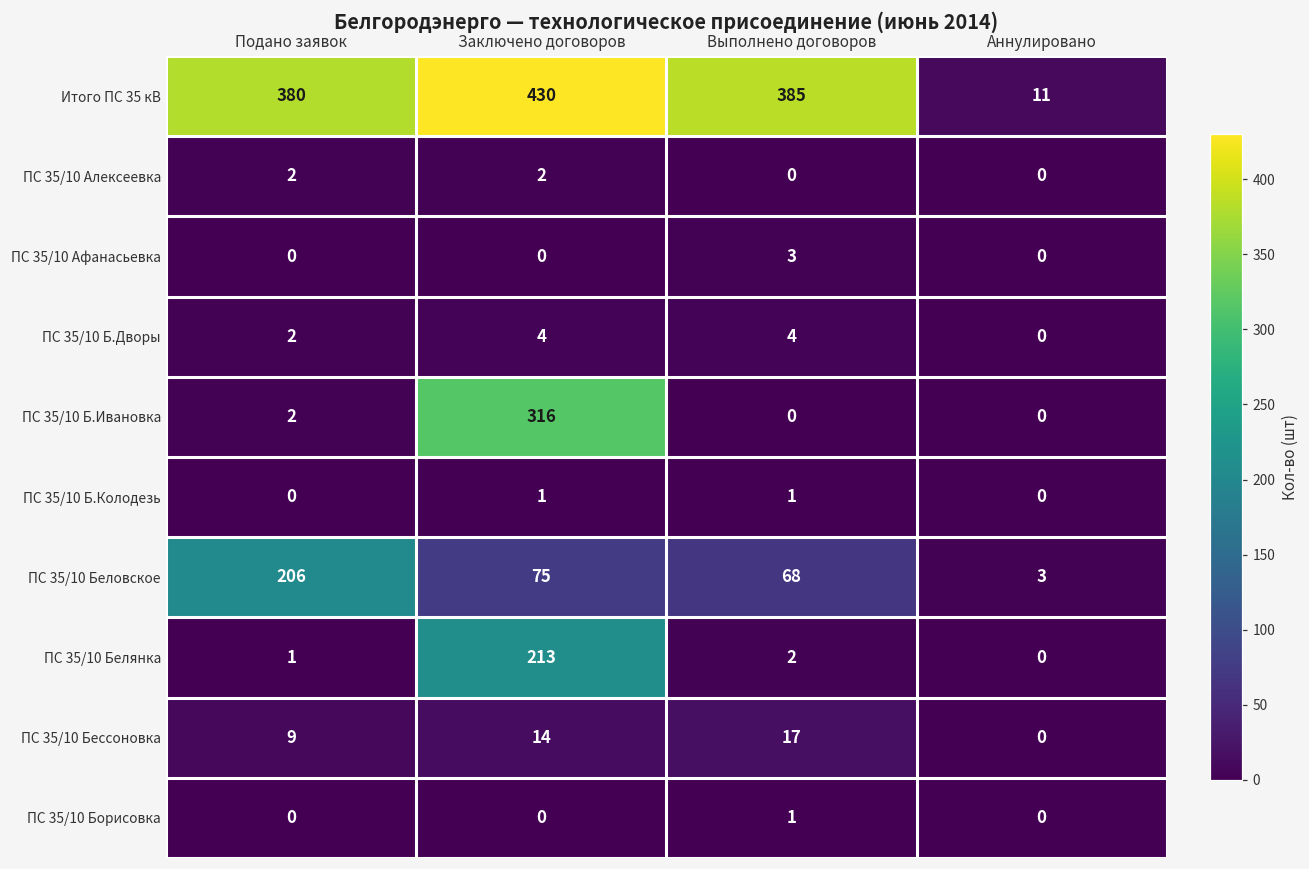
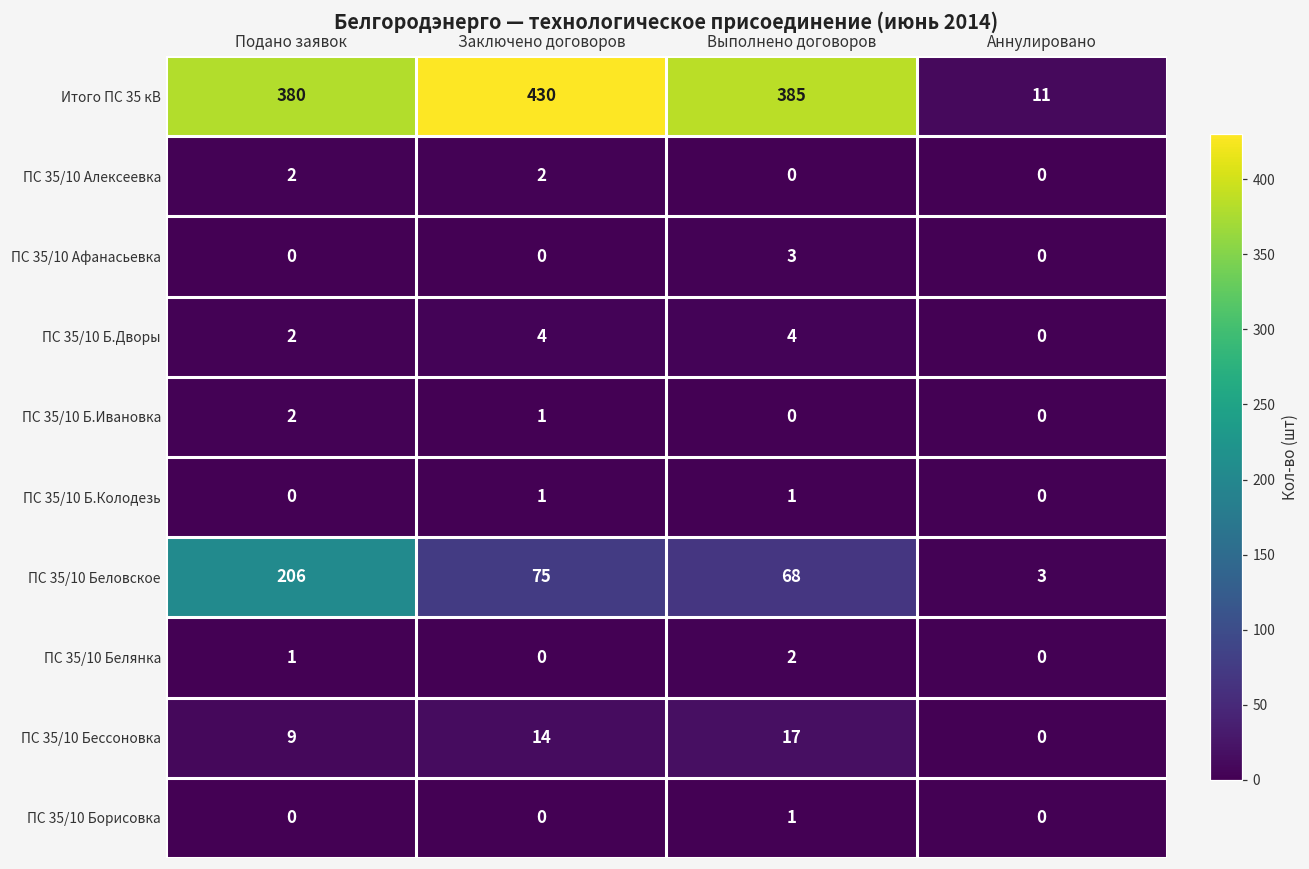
ПС 35/10 Б.Ивановка, Заключено договоров: 316 -> 1
ПС 35/10 Белянка, Заключено договоров: 213 -> 0
